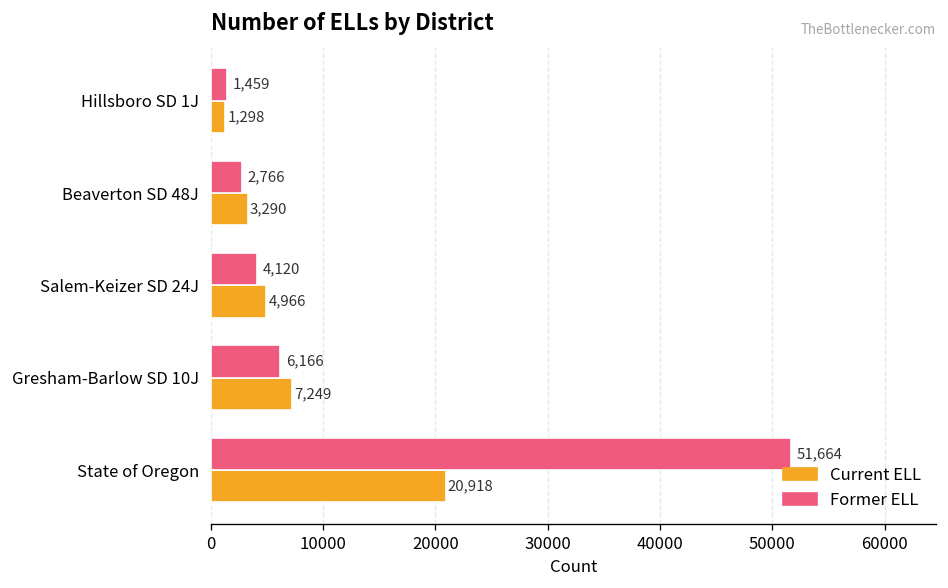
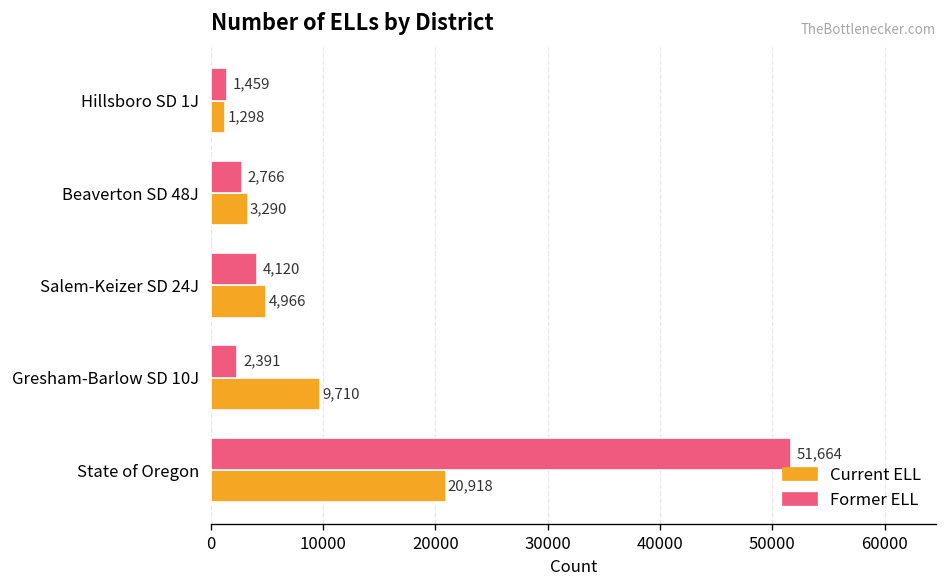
Former ELL, Gresham-Barlow SD 10J: 6,166 -> 2,391
Current ELL, Gresham-Barlow SD 10J: 7,249 -> 9,710
